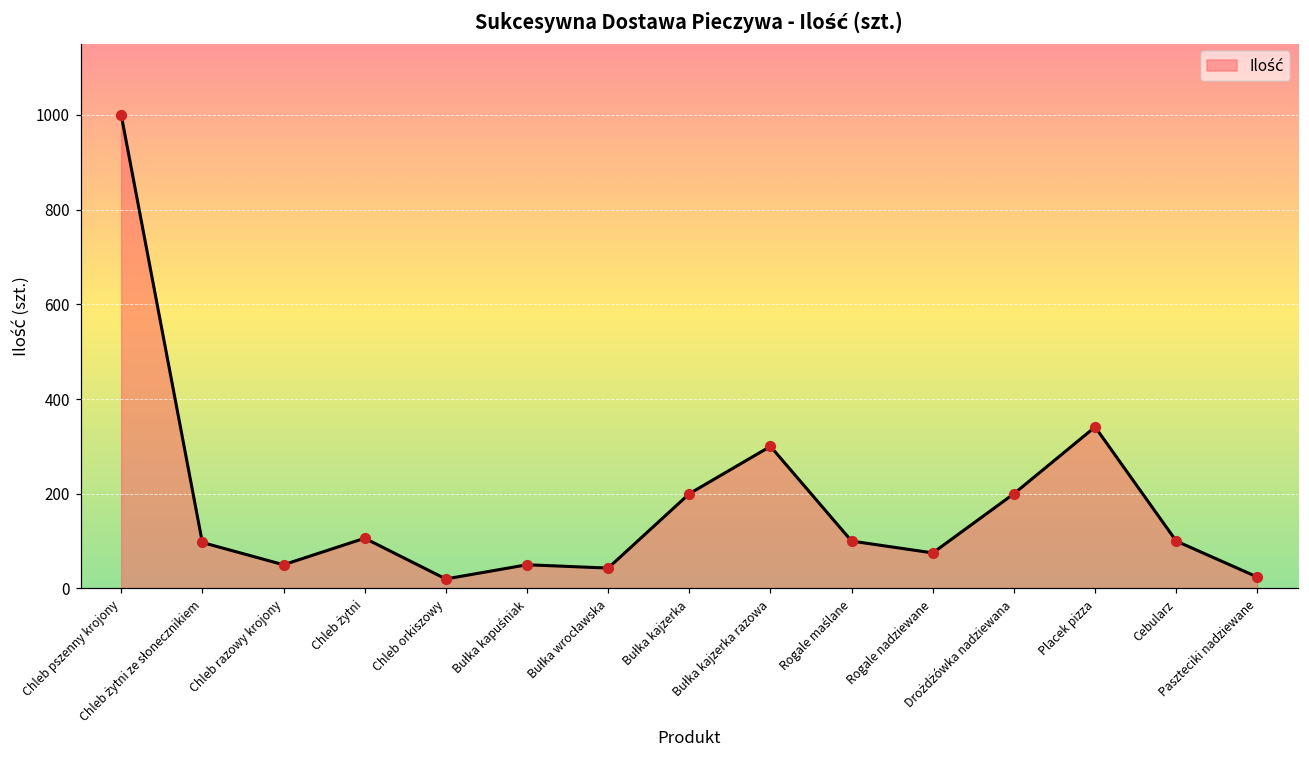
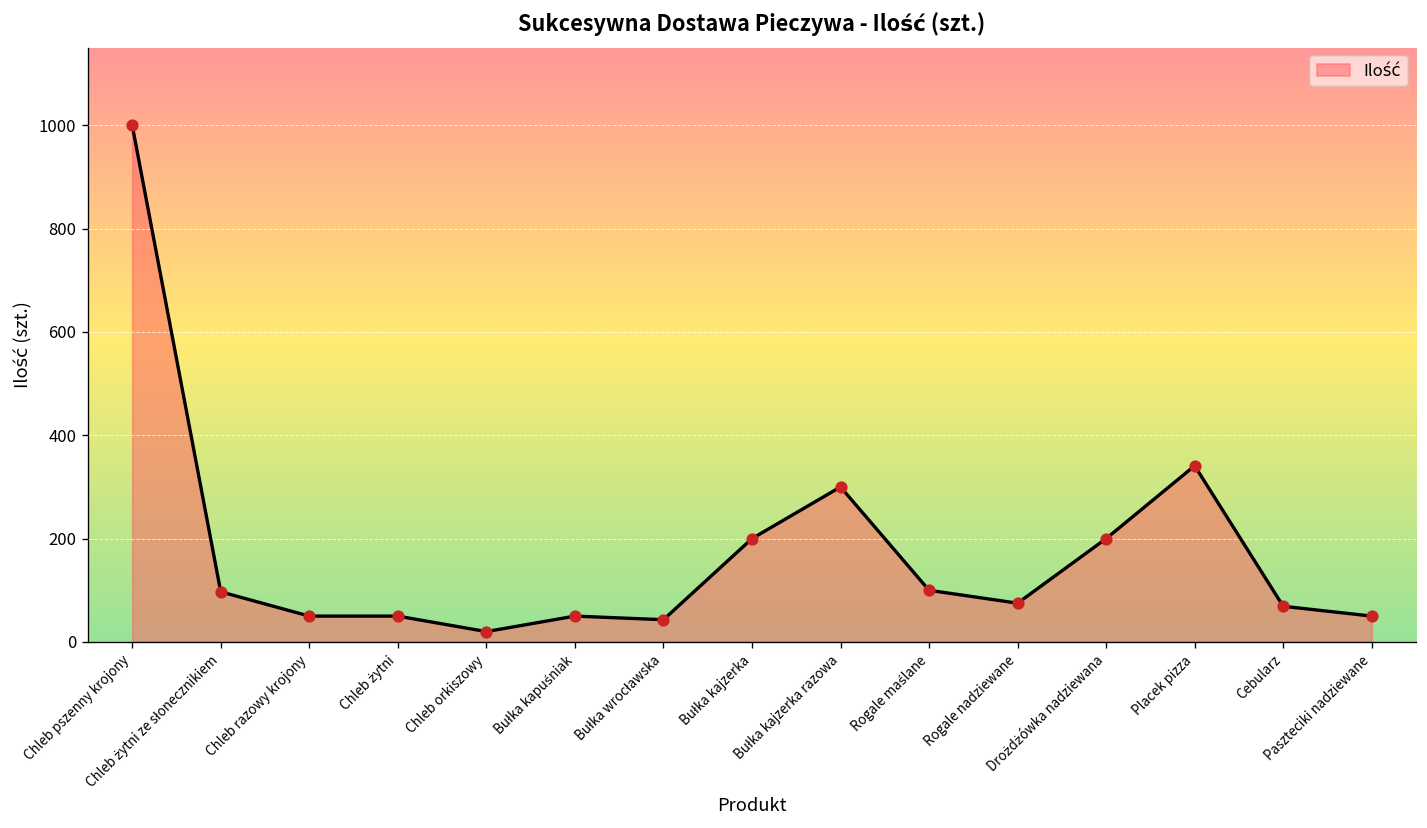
Chleb żytni: 110 -> 50
Cebularz: 100 -> 70
Paszteciki nadziewane: 20 -> 50
